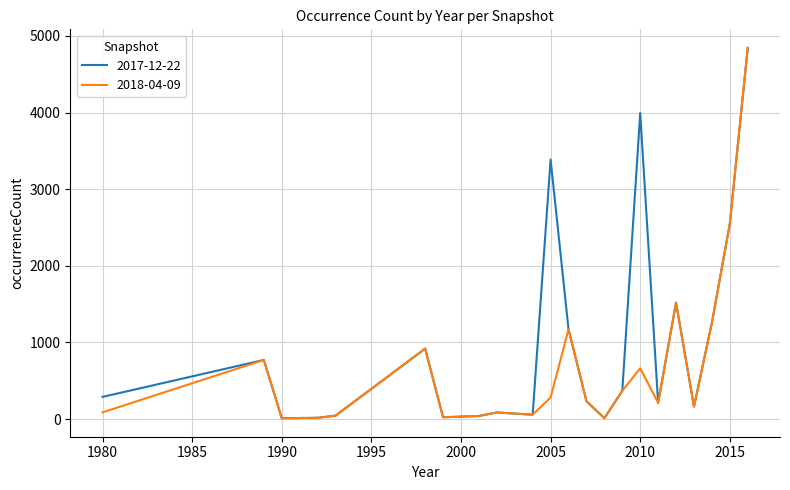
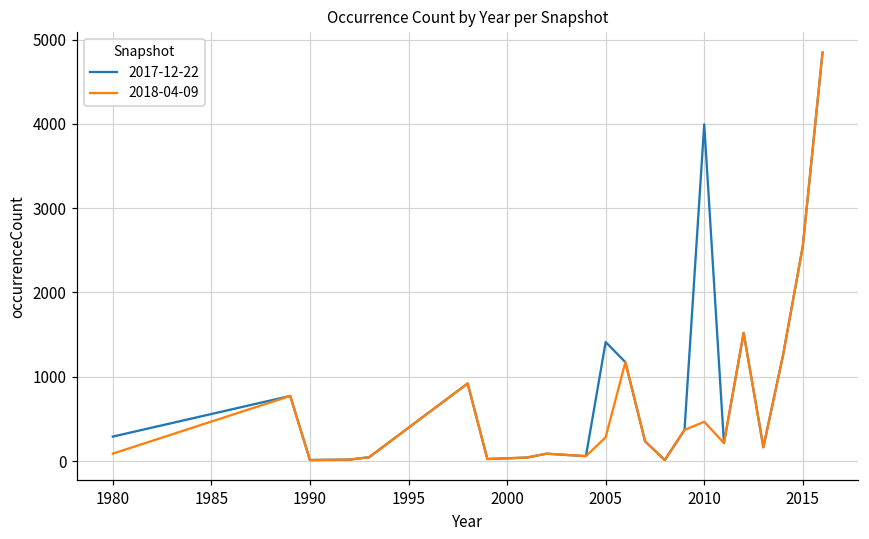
2017-12-22, 2005: 3400 -> 1400
2018-04-09, 2010: 700 -> 500
